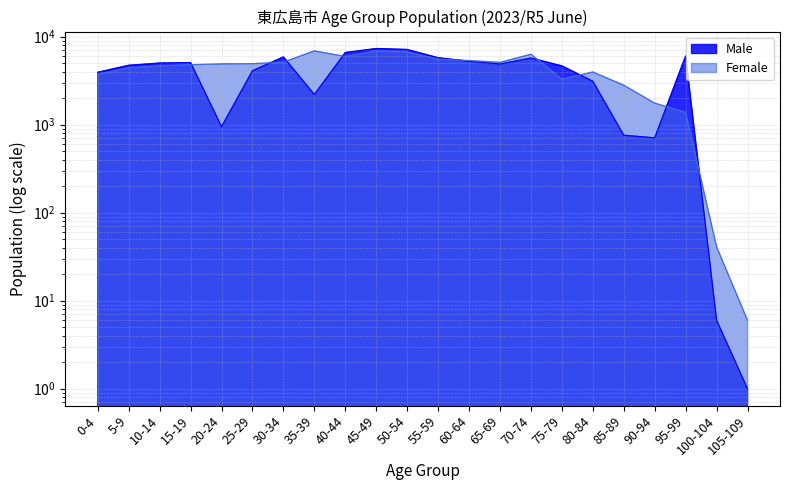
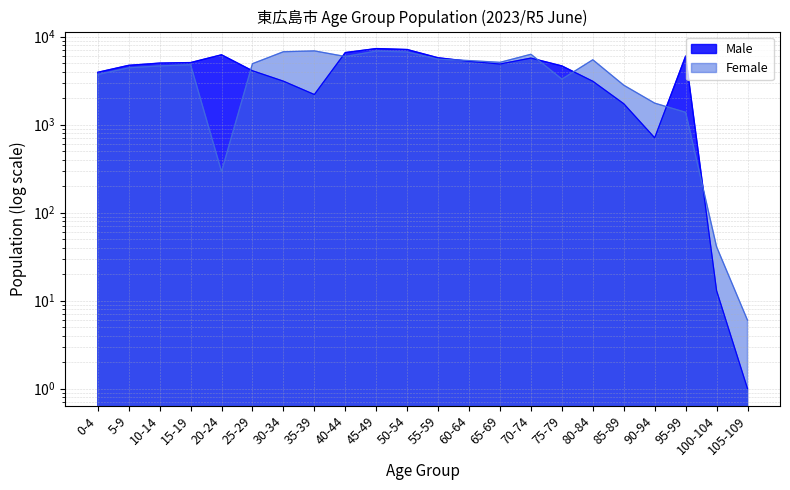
Male, 20-24: 900 -> 6000
Female, 20-24: 5000 -> 290
Male, 30-34: 6000 -> 3100
Female, 30-34: 5000 -> 7000
Female, 80-84: 4000 -> 5000
Male, 85-89: 800 -> 1700
Male, 100-104: 6 -> 13
